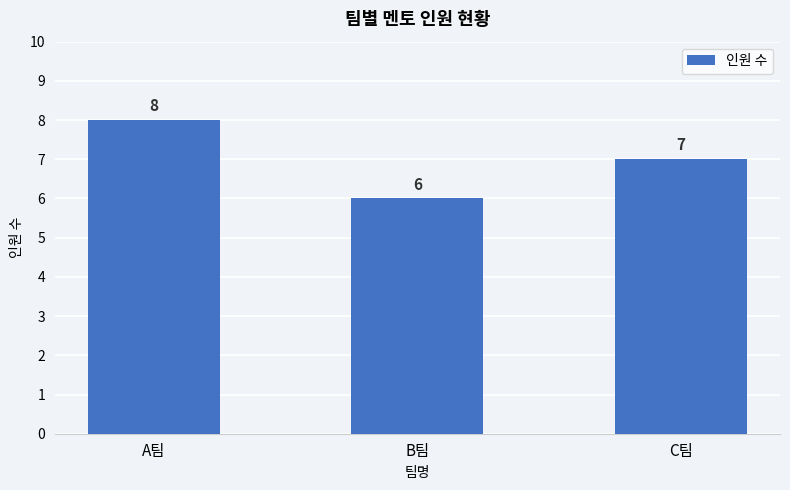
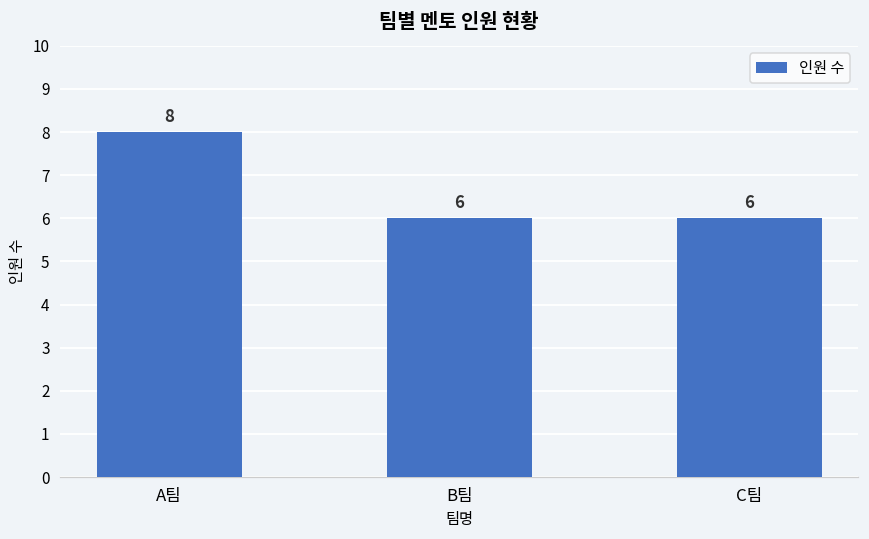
C팀: 7 -> 6
